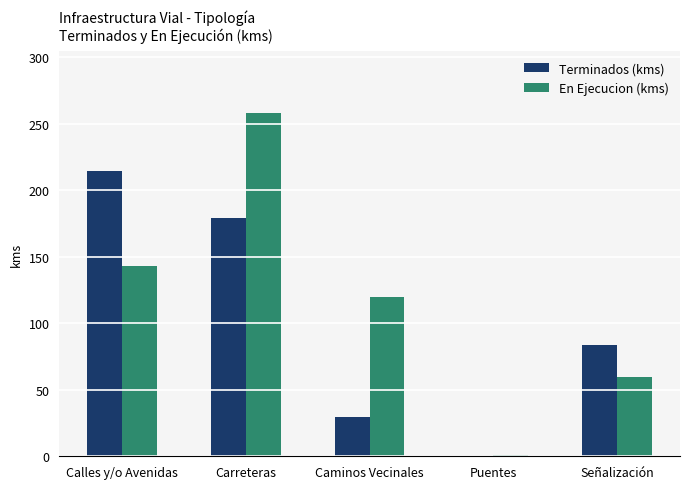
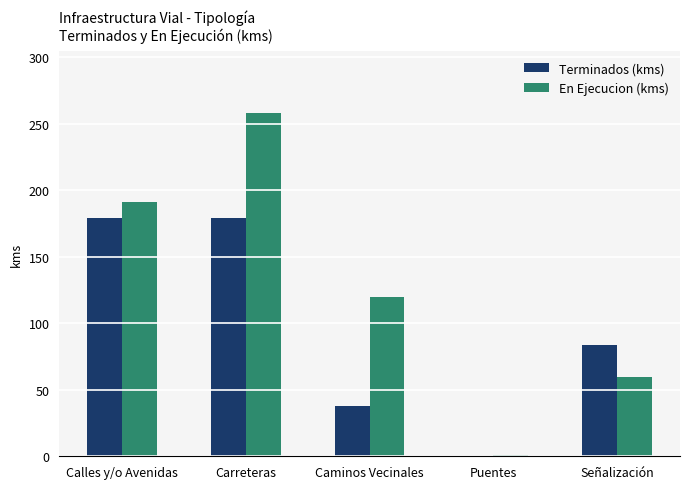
Terminados (kms), Calles y/o Avenidas: 214 -> 179
En Ejecucion (kms), Calles y/o Avenidas: 143 -> 191
Terminados (kms), Caminos Vecinales: 30 -> 38
